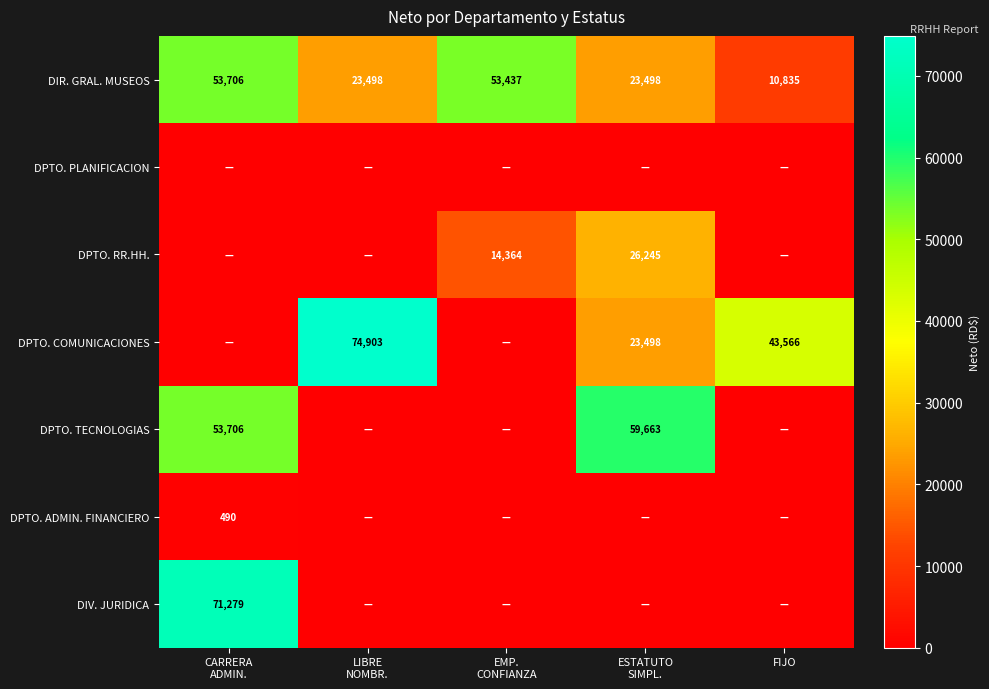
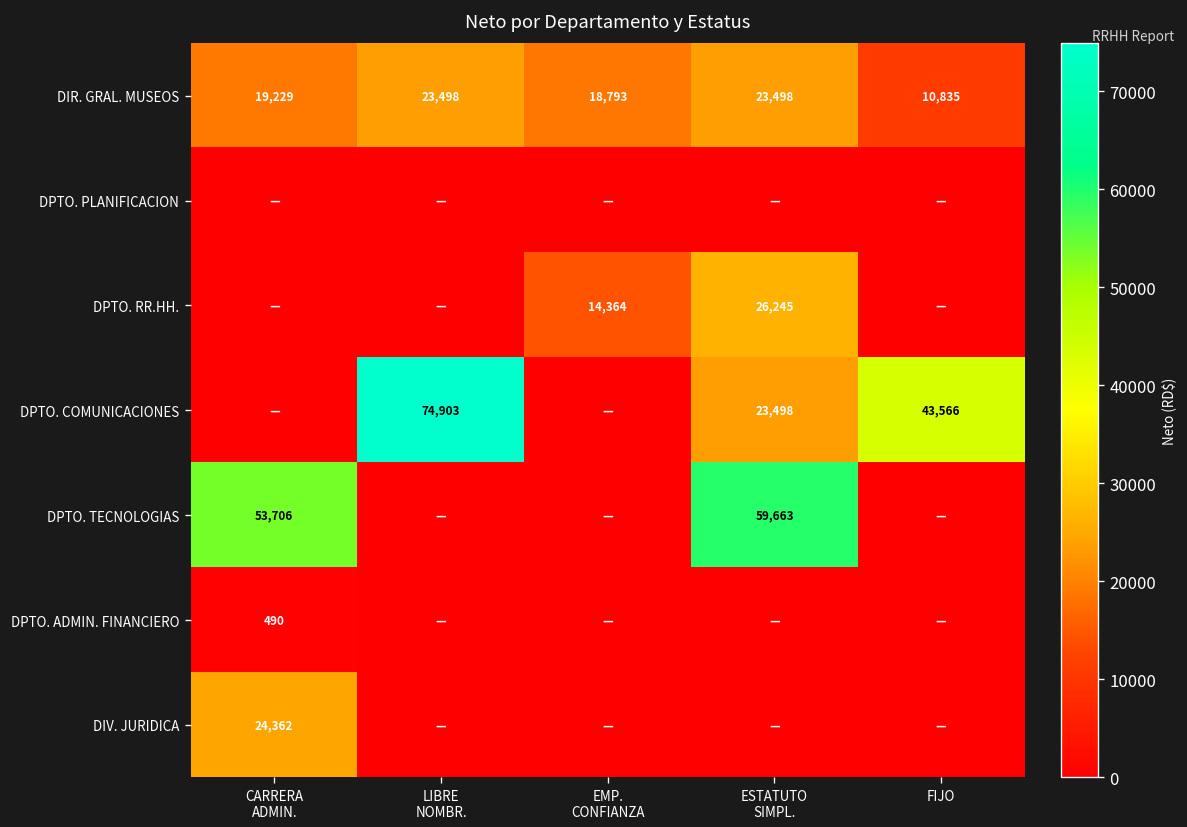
DIR. GRAL. MUSEOS, CARRERA ADMIN.: 53,706 -> 19,229
DIR. GRAL. MUSEOS, EMP. CONFIANZA: 53,437 -> 18,793
DIV. JURIDICA, CARRERA ADMIN.: 71,279 -> 24,362
